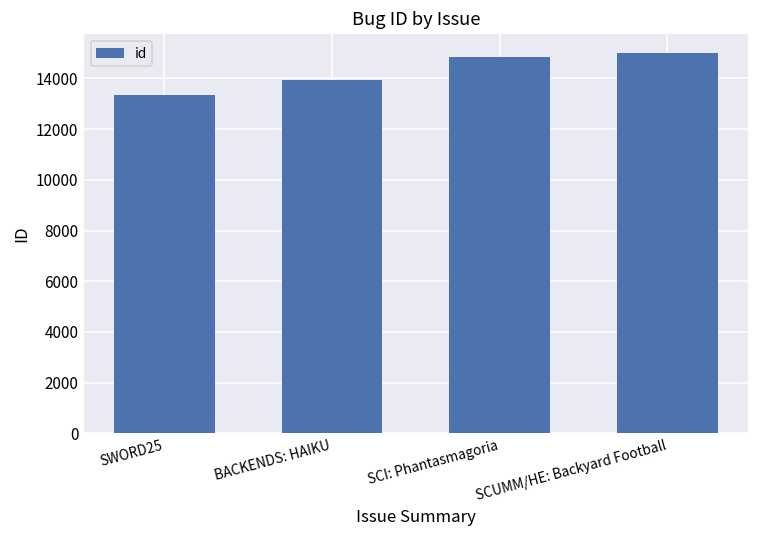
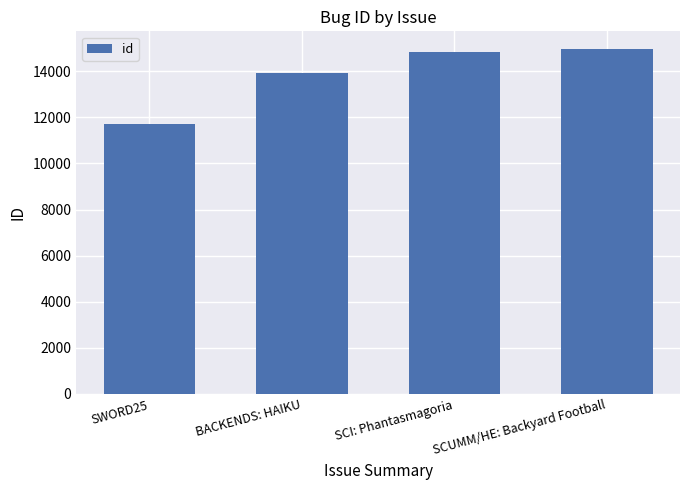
SWORD25: 13300 -> 11700
